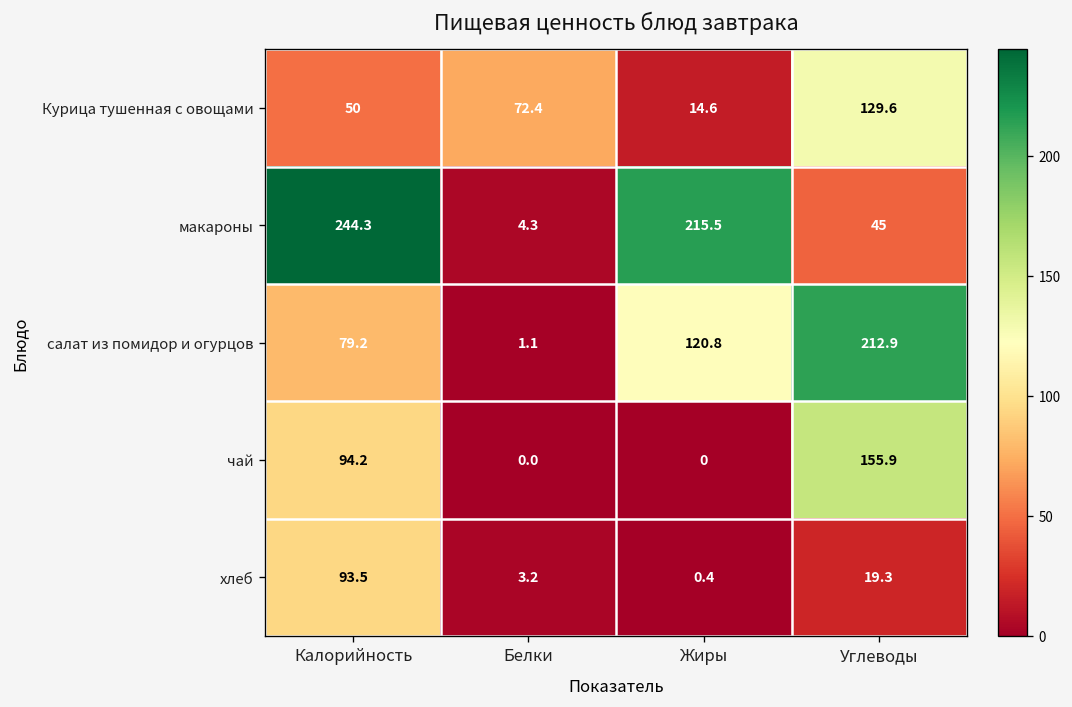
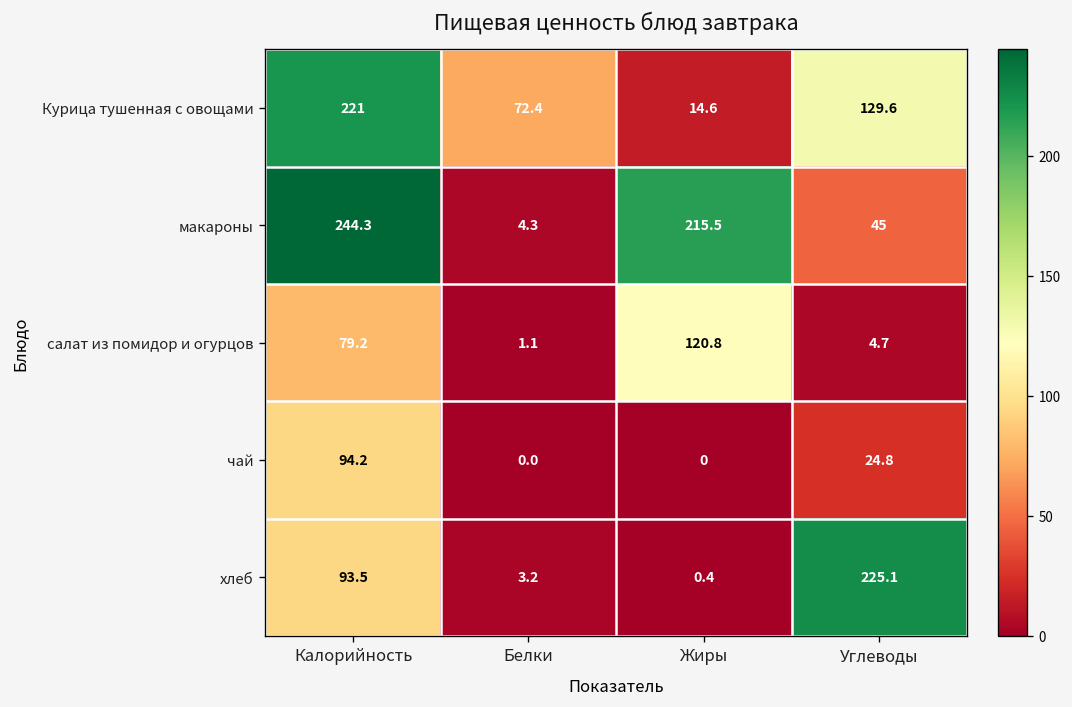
Курица тушенная с овощами, Калорийность: 50 -> 221
салат из помидор и огурцов, Углеводы: 212.9 -> 4.7
чай, Углеводы: 155.9 -> 24.8
хлеб, Углеводы: 19.3 -> 225.1
